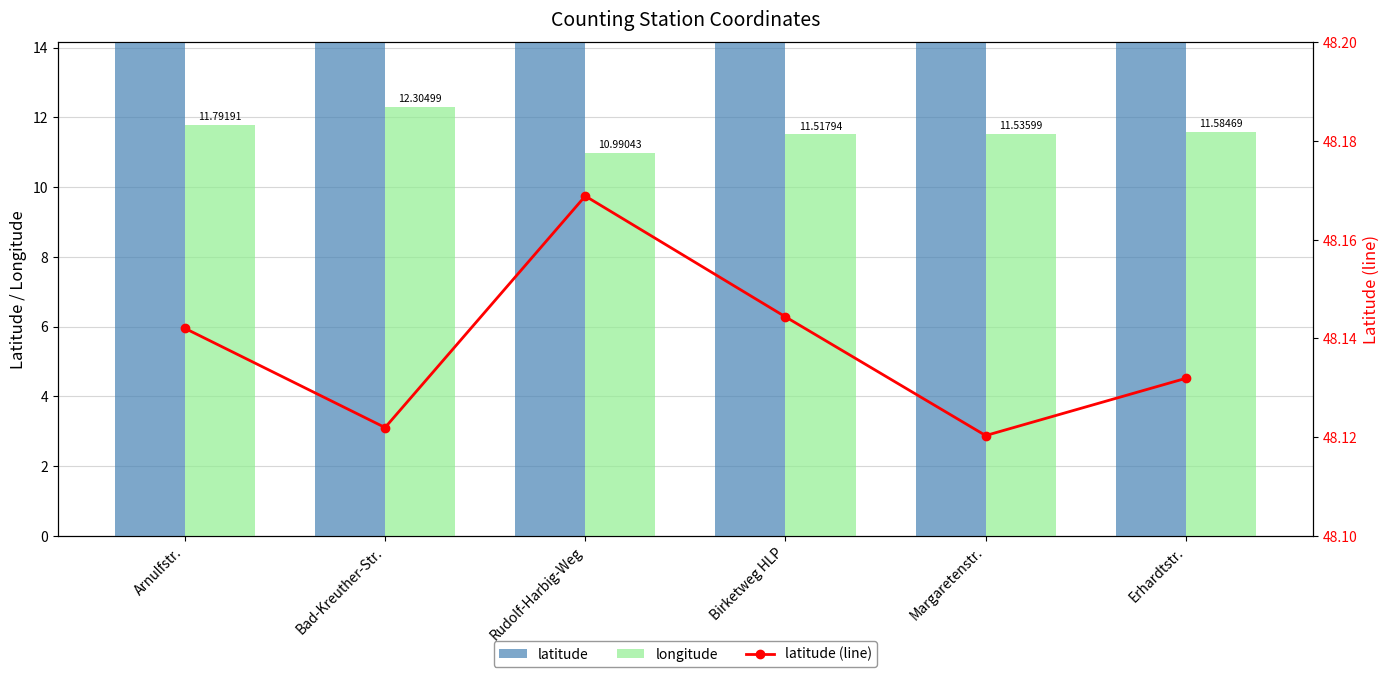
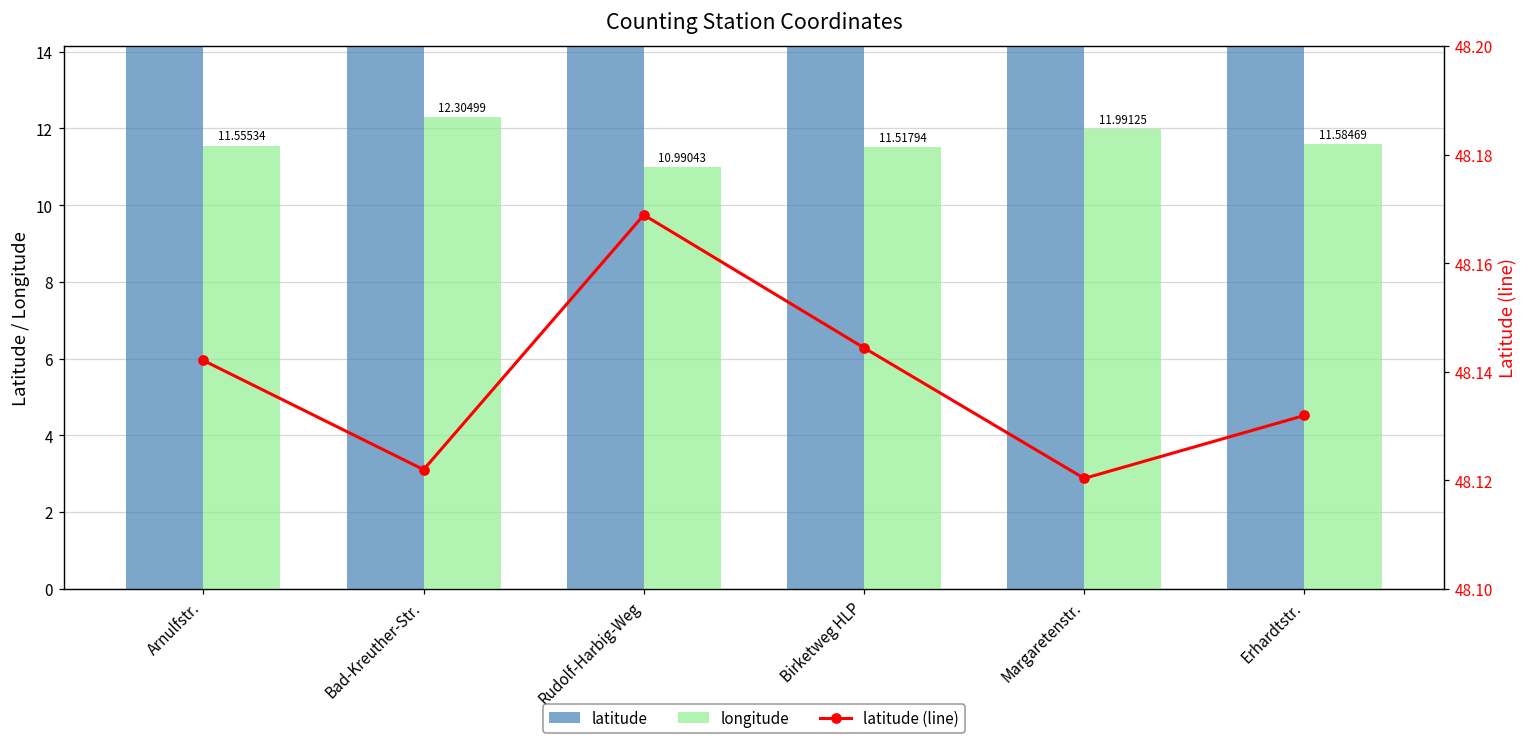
longitude, Arnulfstr.: 11.79191 -> 11.55534
longitude, Margaretenstr.: 11.53599 -> 11.99125
